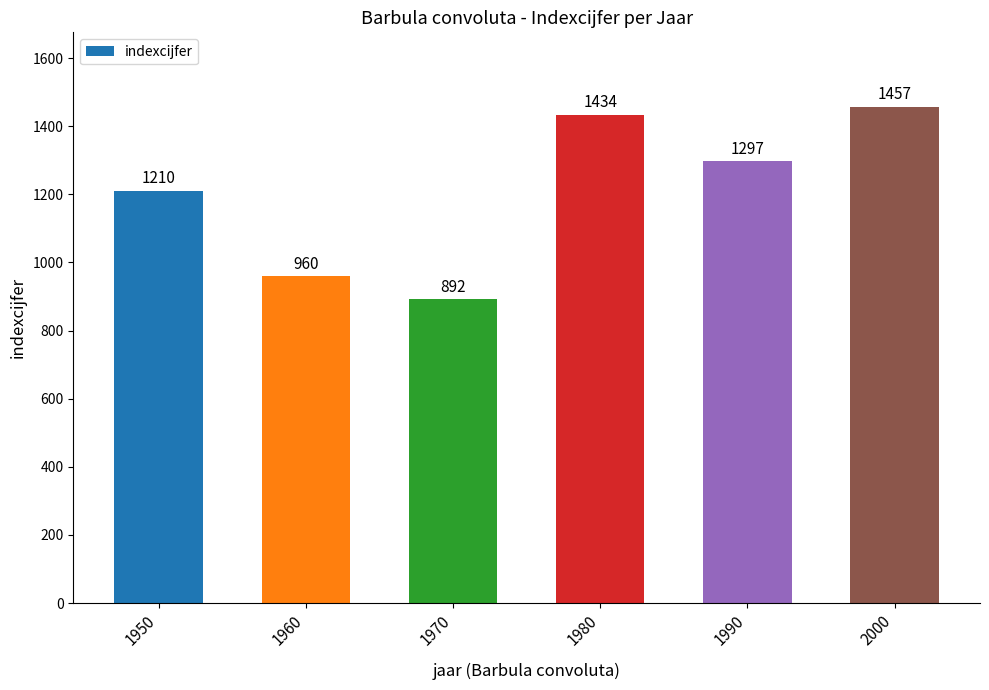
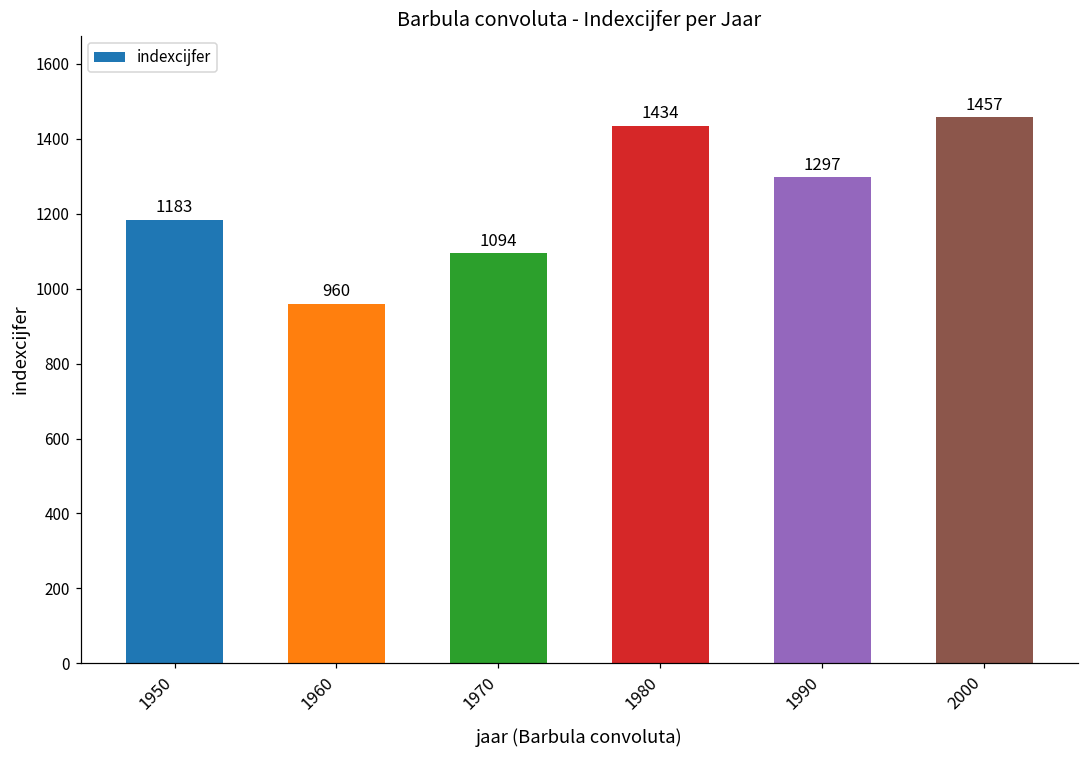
1950: 1210 -> 1183
1970: 892 -> 1094
